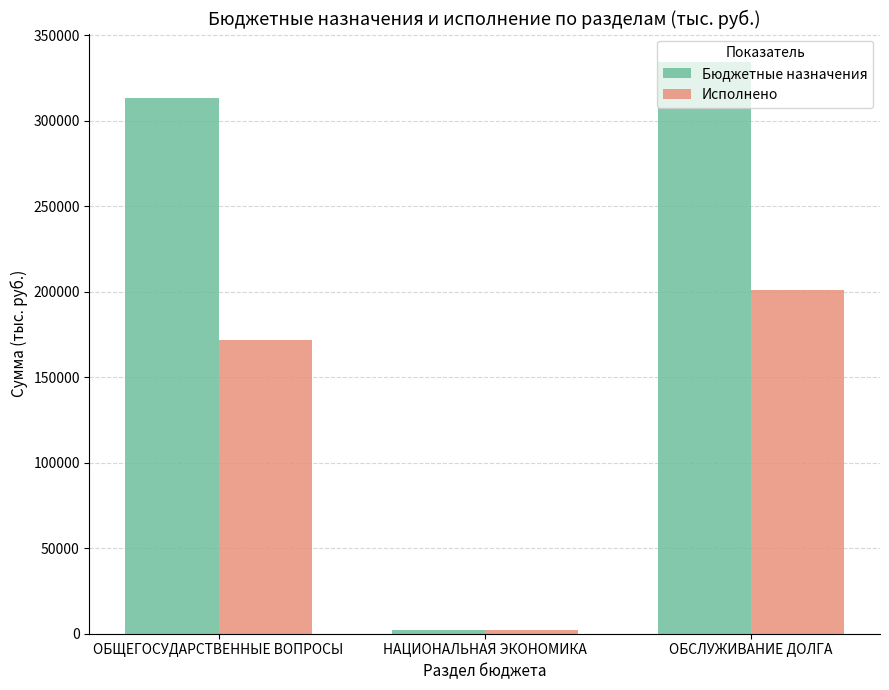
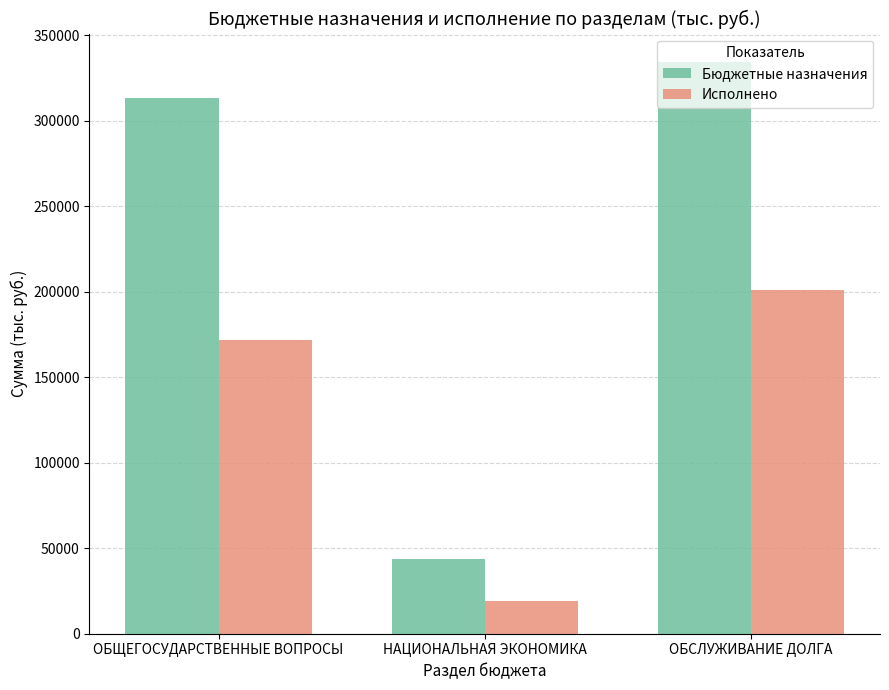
Бюджетные назначения, НАЦИОНАЛЬНАЯ ЭКОНОМИКА: 2000 -> 44000
Исполнено, НАЦИОНАЛЬНАЯ ЭКОНОМИКА: 2000 -> 19000
